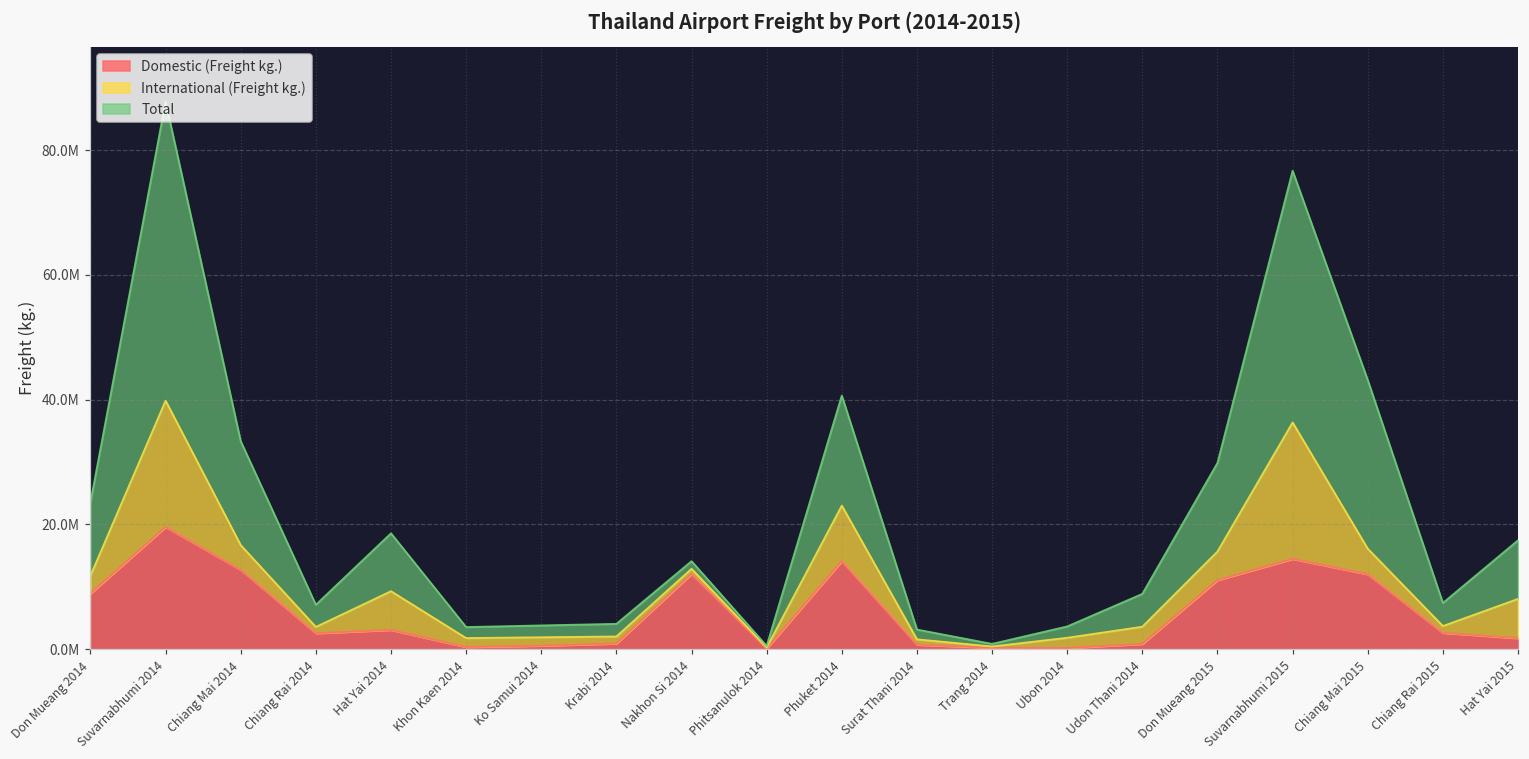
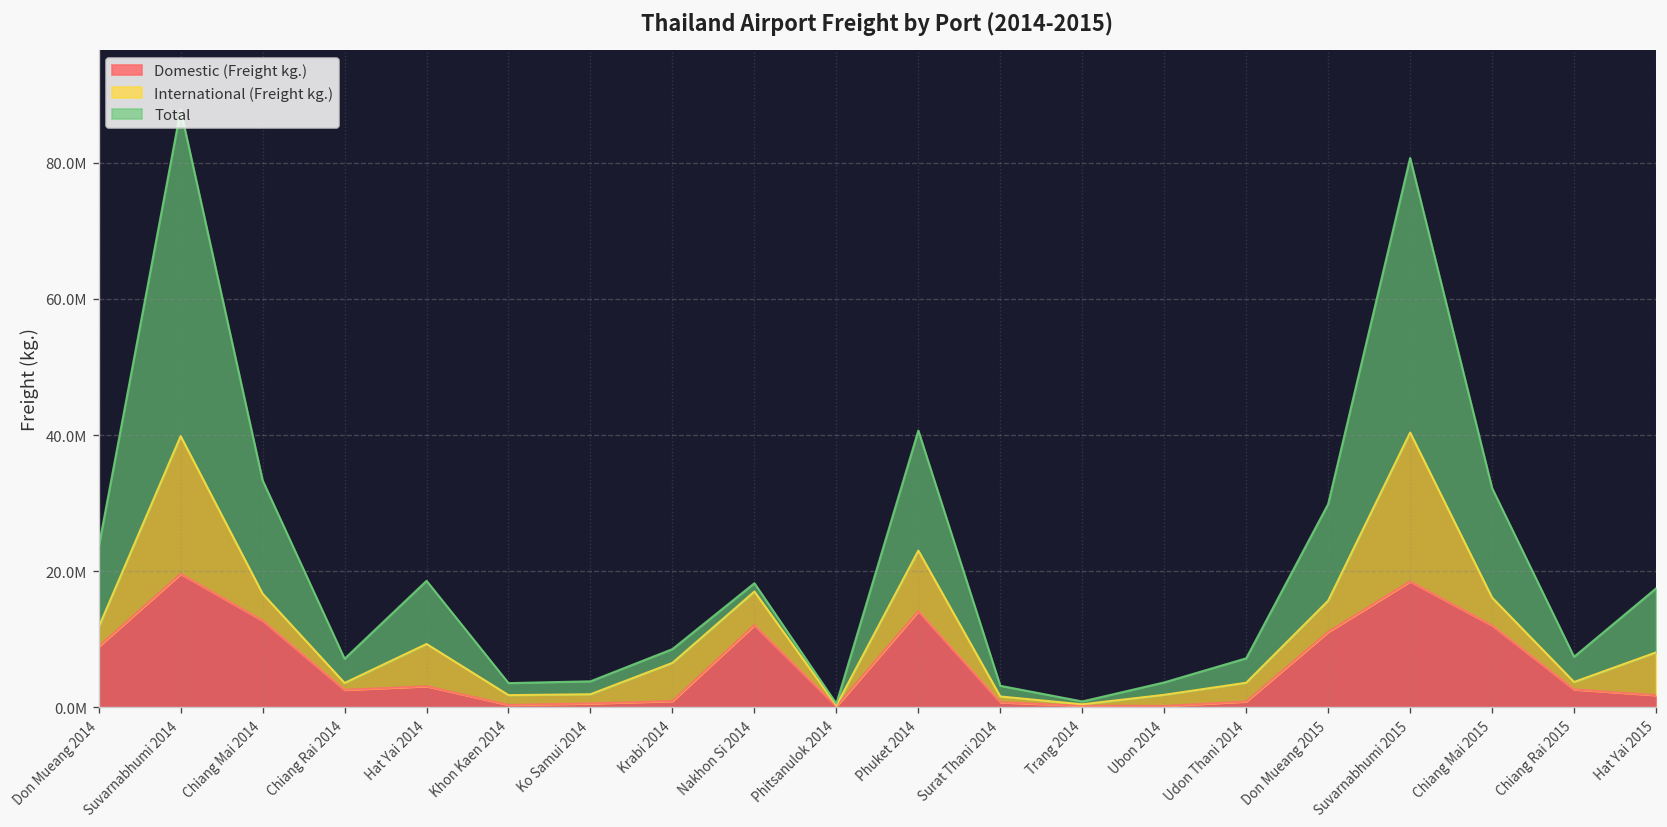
International (Freight kg.), Krabi 2014: 1000000 -> 6000000
International (Freight kg.), Nakhon Si 2014: 1000000 -> 5000000
Total, Udon Thani 2014: 5000000 -> 4000000
Domestic (Freight kg.), Suvarnabhumi 2015: 14000000 -> 18000000
Total, Chiang Mai 2015: 27000000 -> 16000000
